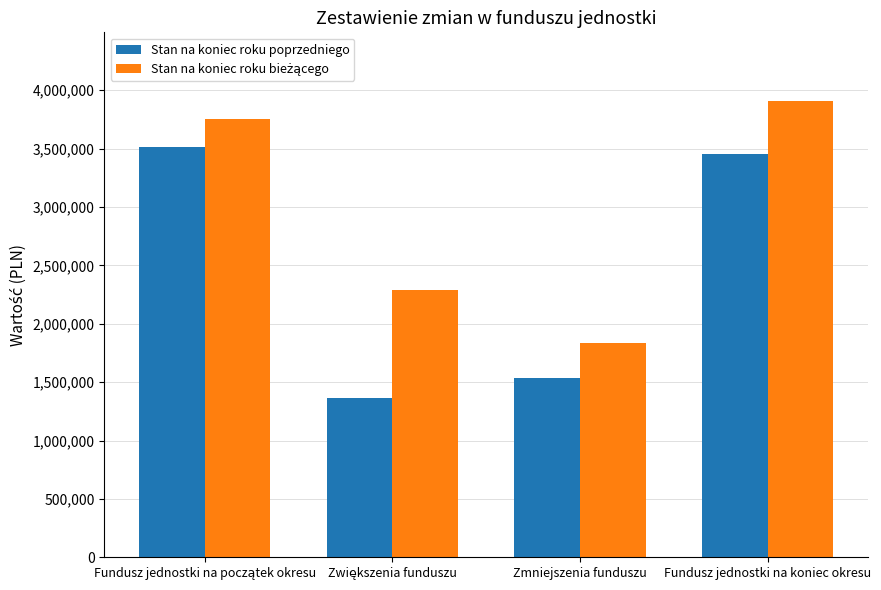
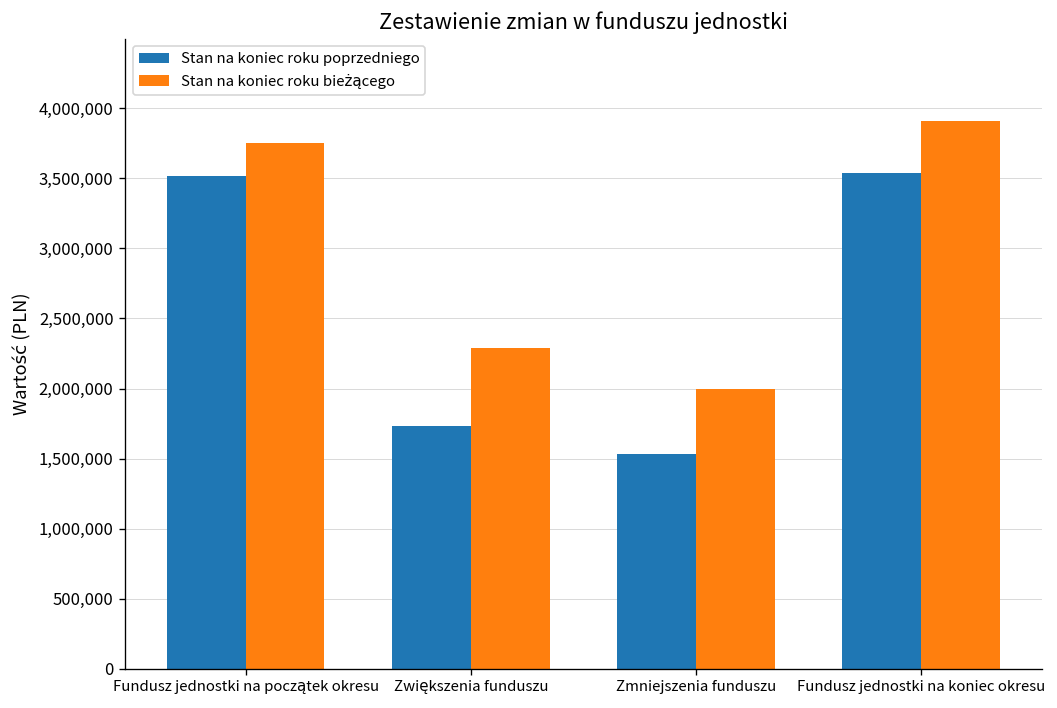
Stan na koniec roku poprzedniego, Zwiększenia funduszu: 1,360,000 -> 1,730,000
Stan na koniec roku bieżącego, Zmniejszenia funduszu: 1,830,000 -> 1,990,000
Stan na koniec roku poprzedniego, Fundusz jednostki na koniec okresu: 3,460,000 -> 3,540,000
